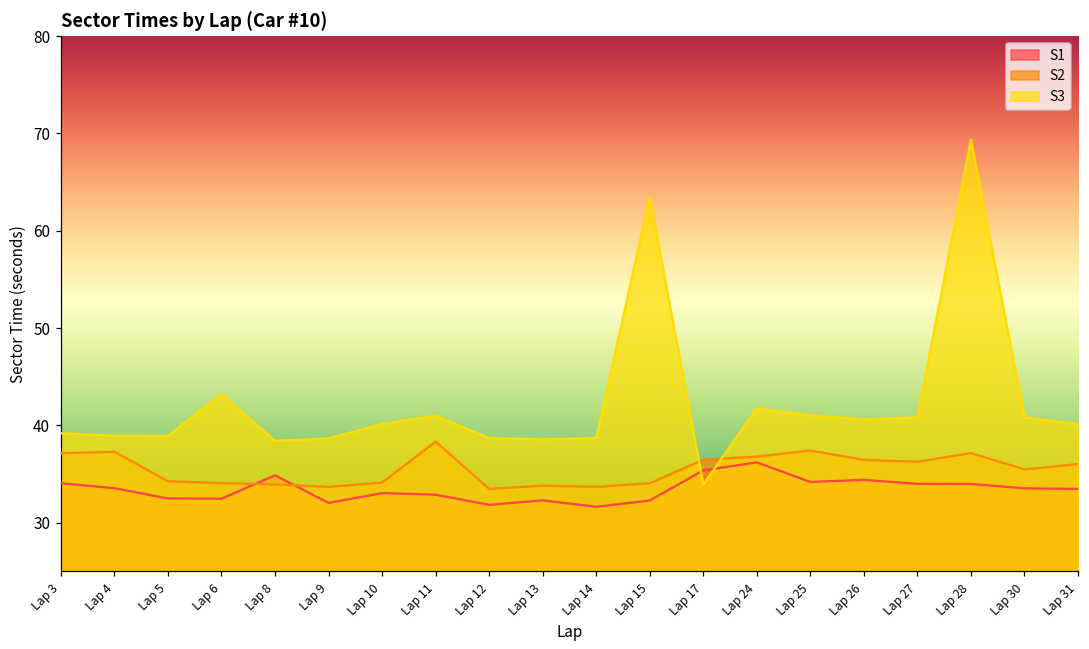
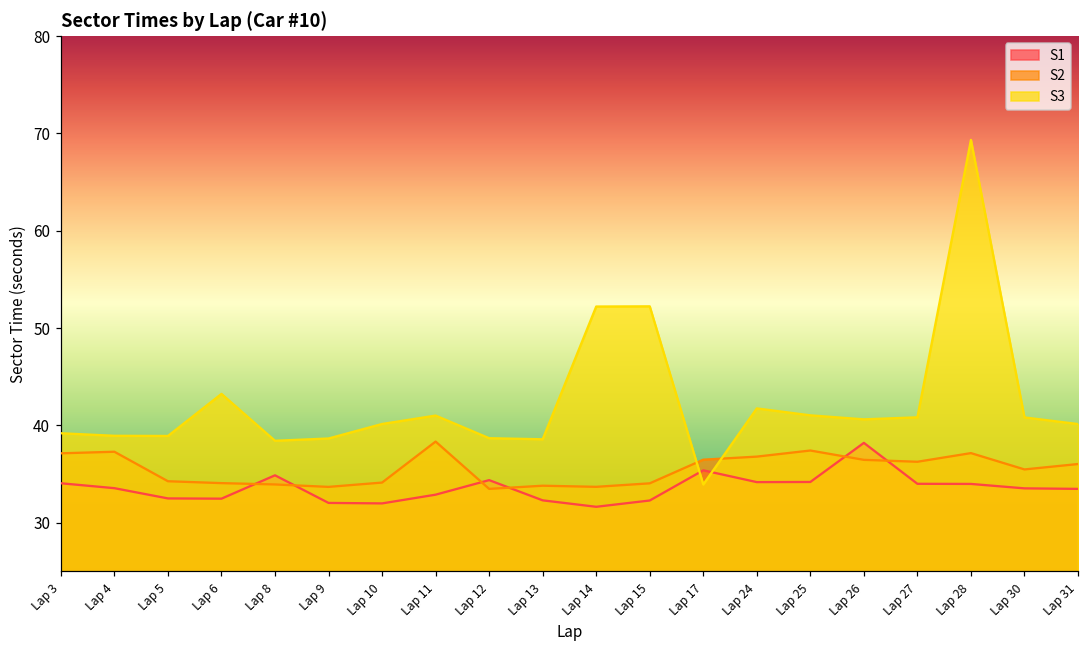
S1, Lap 10: 33 -> 32
S1, Lap 12: 32 -> 34
S3, Lap 14: 39 -> 52
S3, Lap 15: 63 -> 52
S1, Lap 24: 36 -> 34
S1, Lap 26: 34 -> 38
